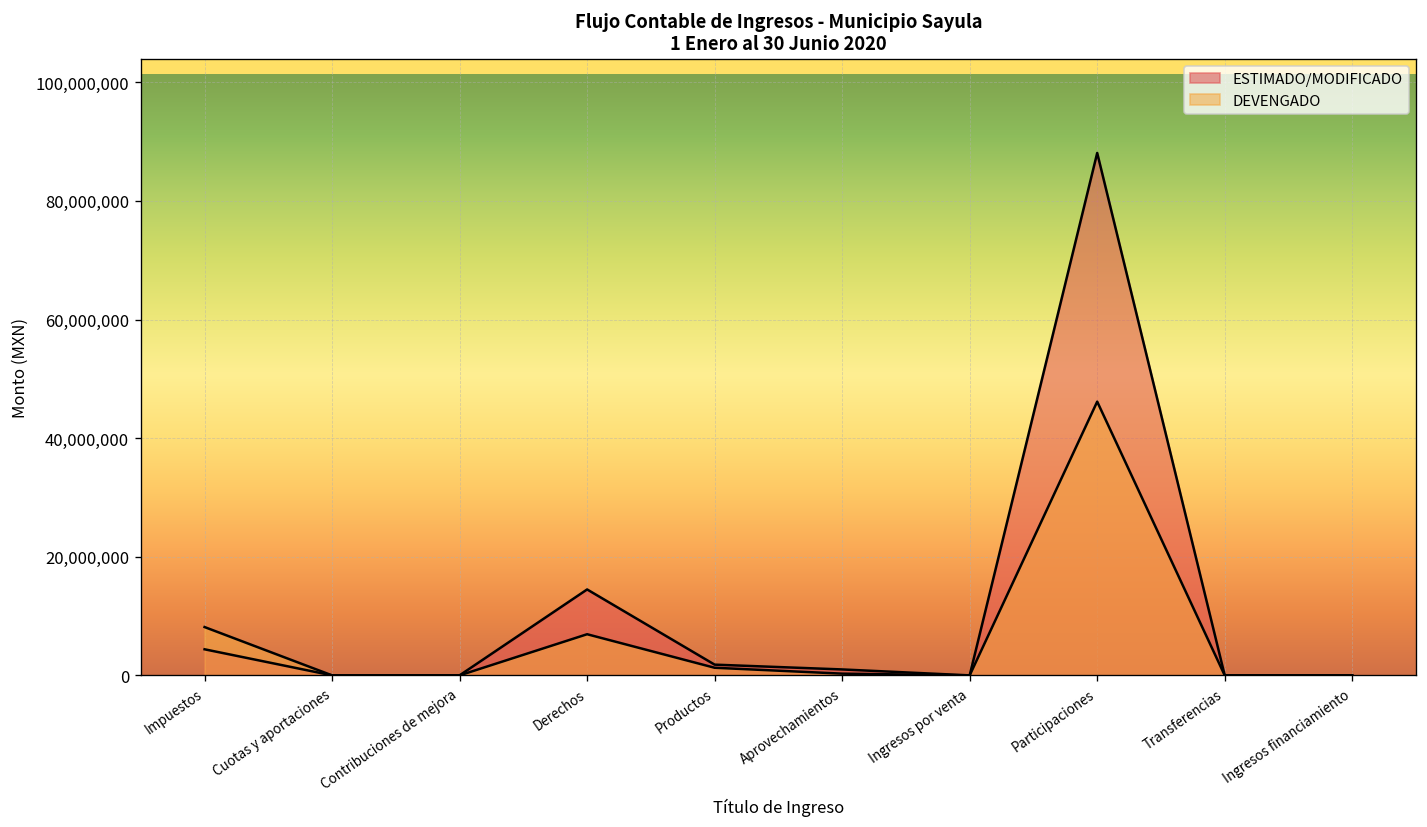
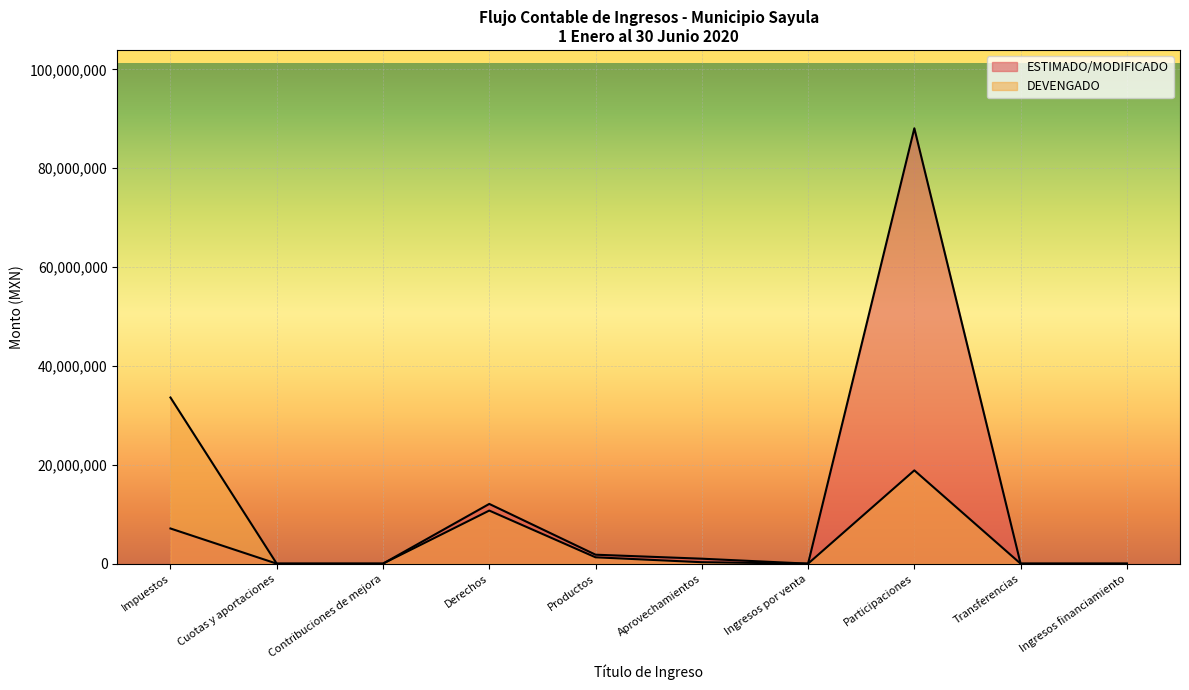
ESTIMADO/MODIFICADO, Impuestos: 4,000,000 -> 7,000,000
DEVENGADO, Impuestos: 8,000,000 -> 34,000,000
ESTIMADO/MODIFICADO, Derechos: 14,000,000 -> 12,000,000
DEVENGADO, Derechos: 7,000,000 -> 11,000,000
DEVENGADO, Participaciones: 46,000,000 -> 19,000,000
